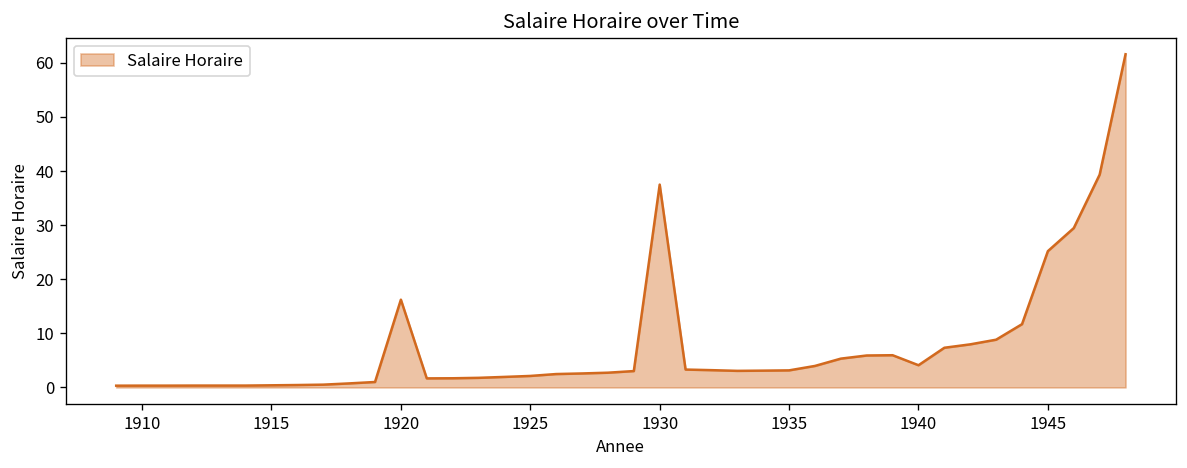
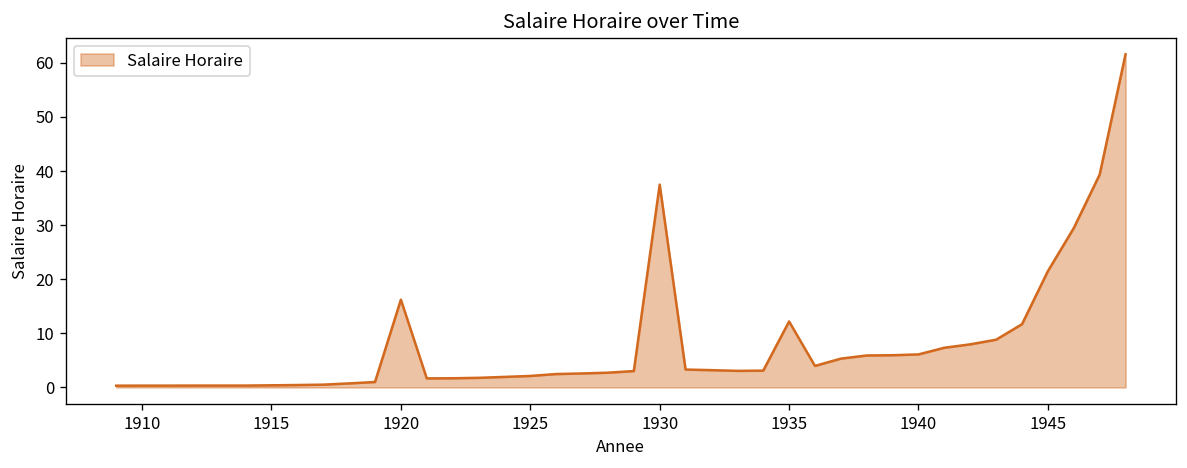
1935: 3 -> 12
1940: 4 -> 6
1945: 25 -> 21
